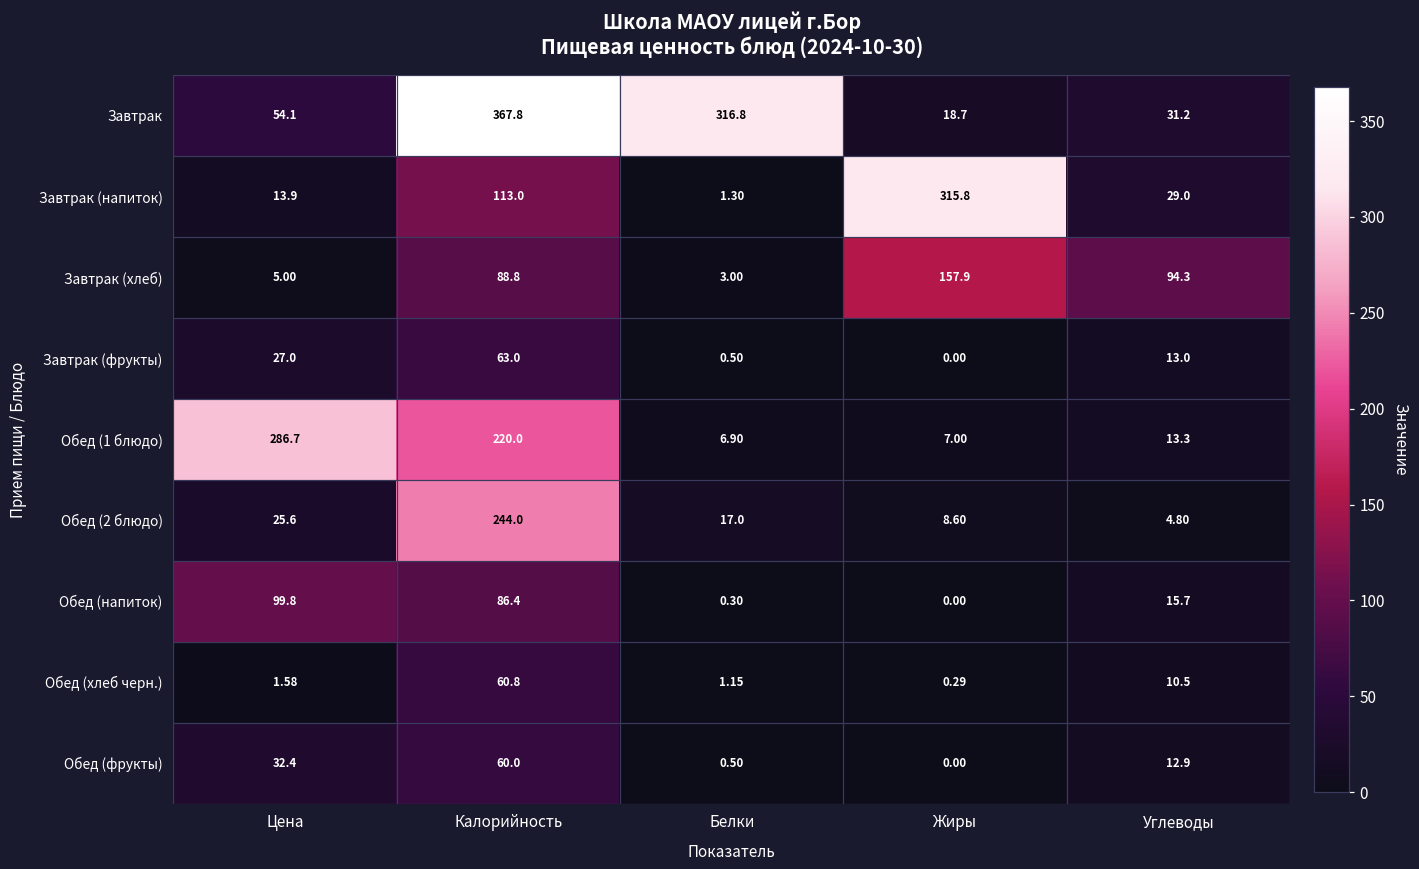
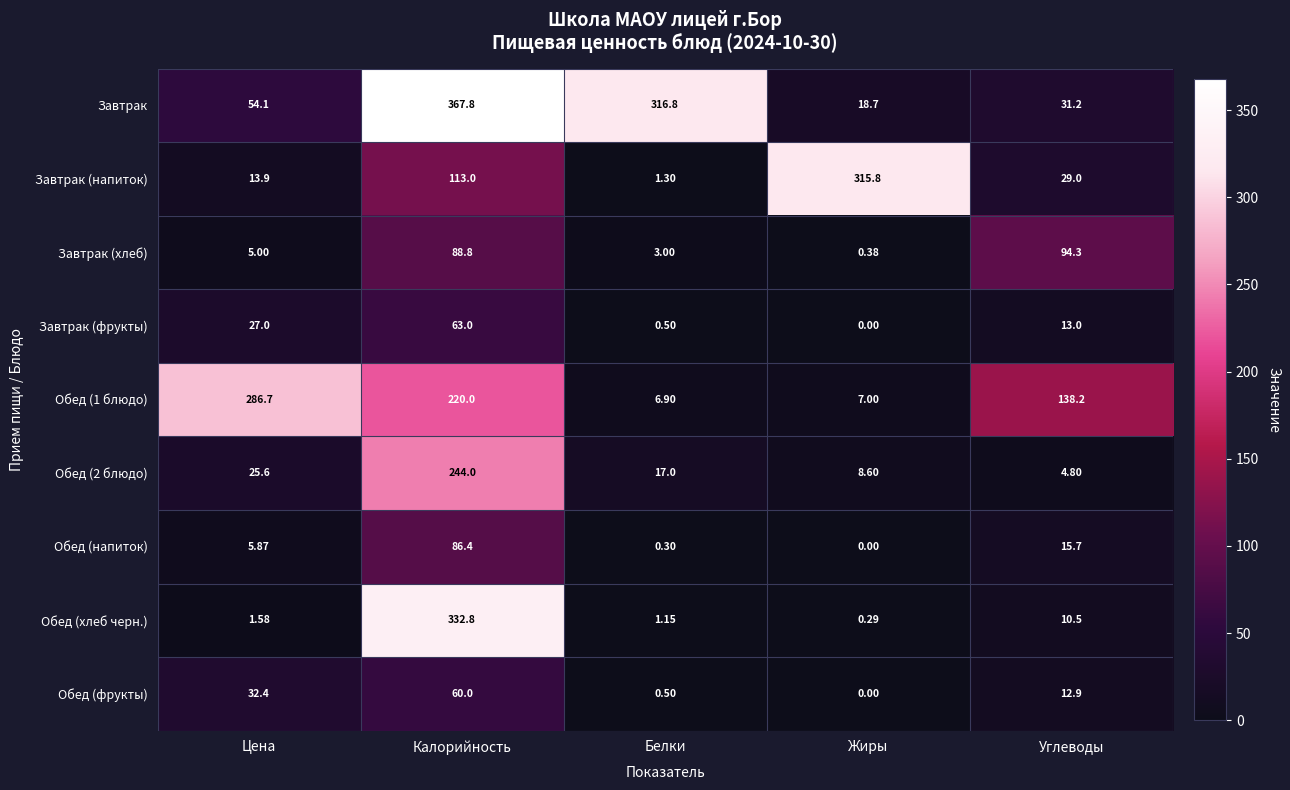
Завтрак (хлеб), Жиры: 157.9 -> 0.38
Обед (1 блюдо), Углеводы: 13.3 -> 138.2
Обед (напиток), Цена: 99.8 -> 5.87
Обед (хлеб черн.), Калорийность: 60.8 -> 332.8
